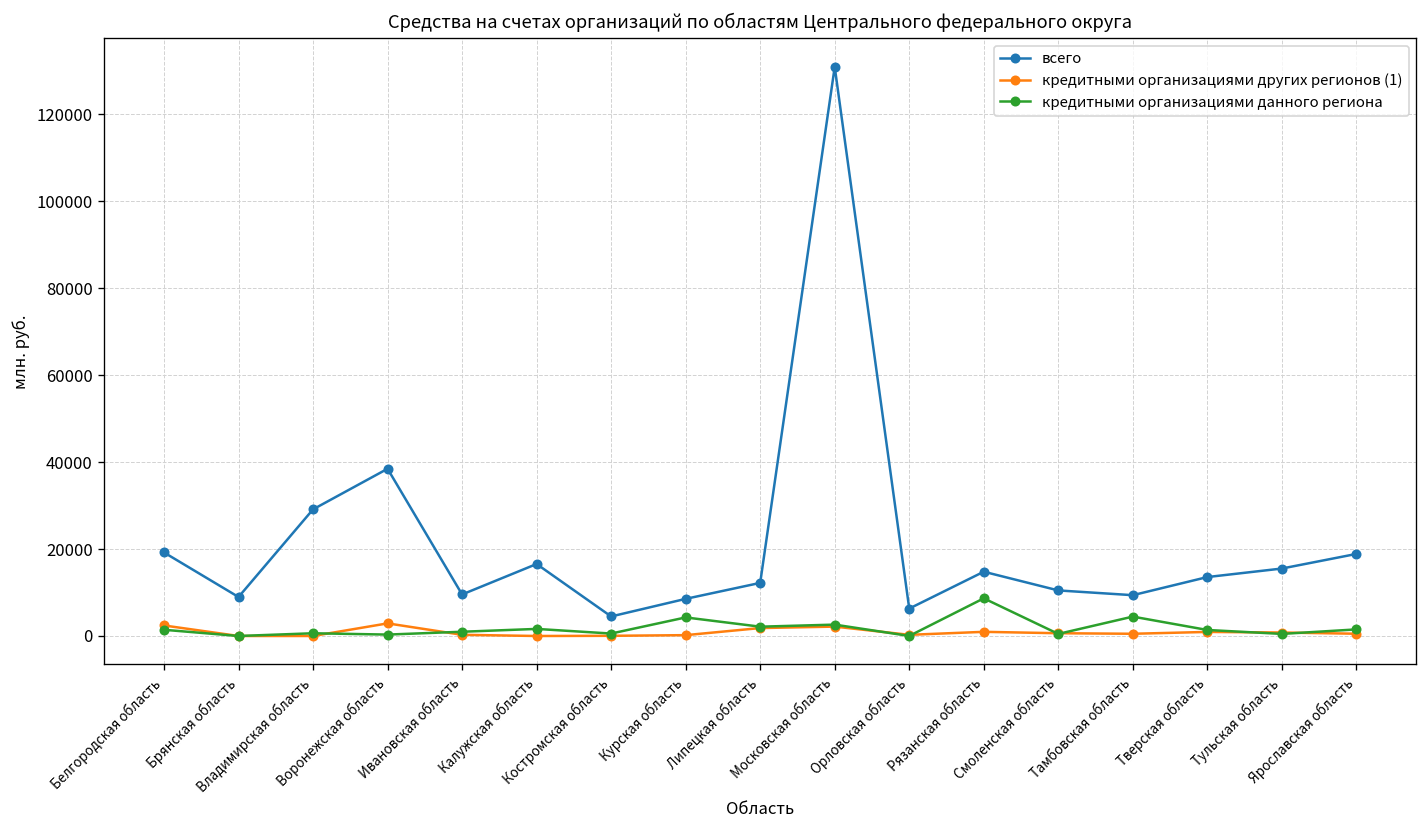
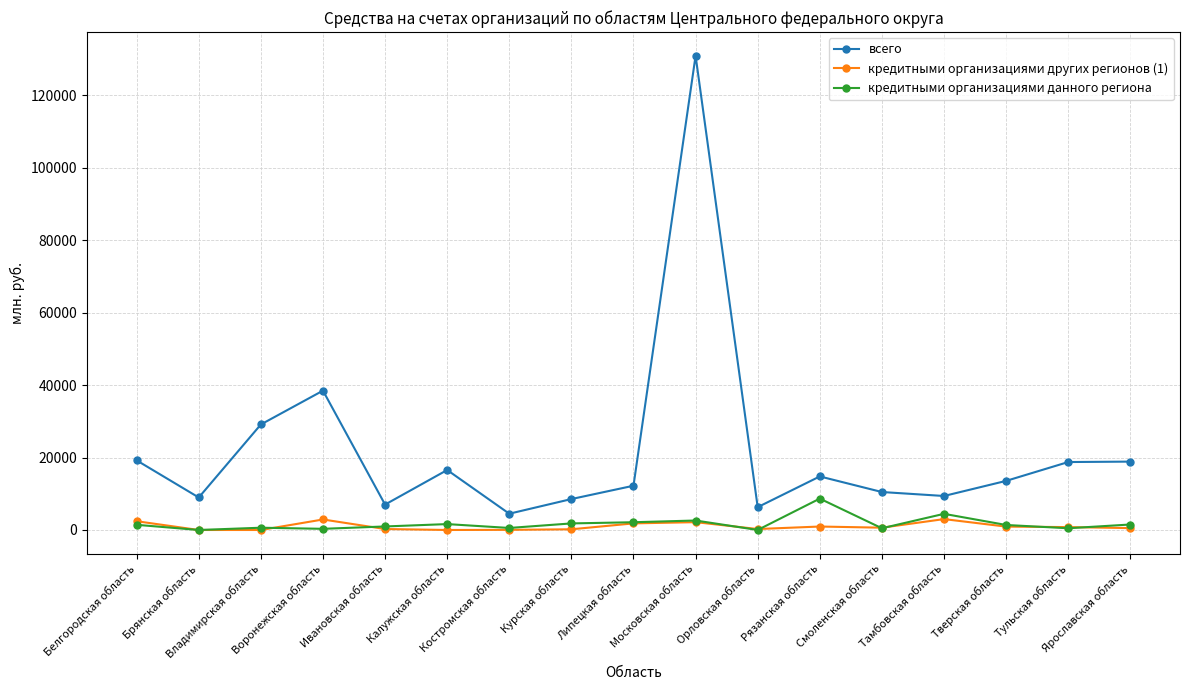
всего, Ивановская область: 10000 -> 7000
кредитными организациями данного региона, Курская область: 4000 -> 2000
кредитными организациями других регионов (1), Тамбовская область: 1000 -> 3000
всего, Тульская область: 16000 -> 19000
